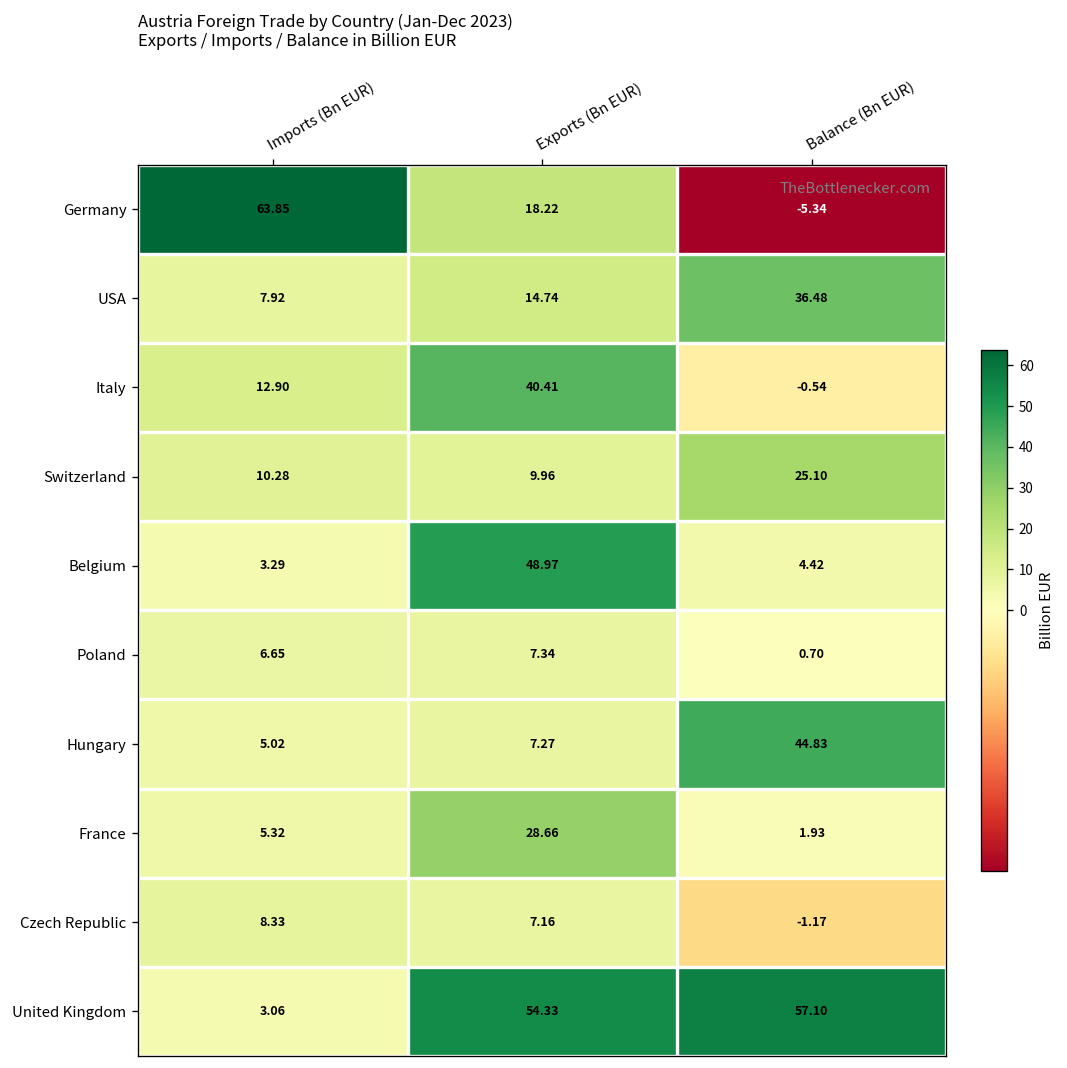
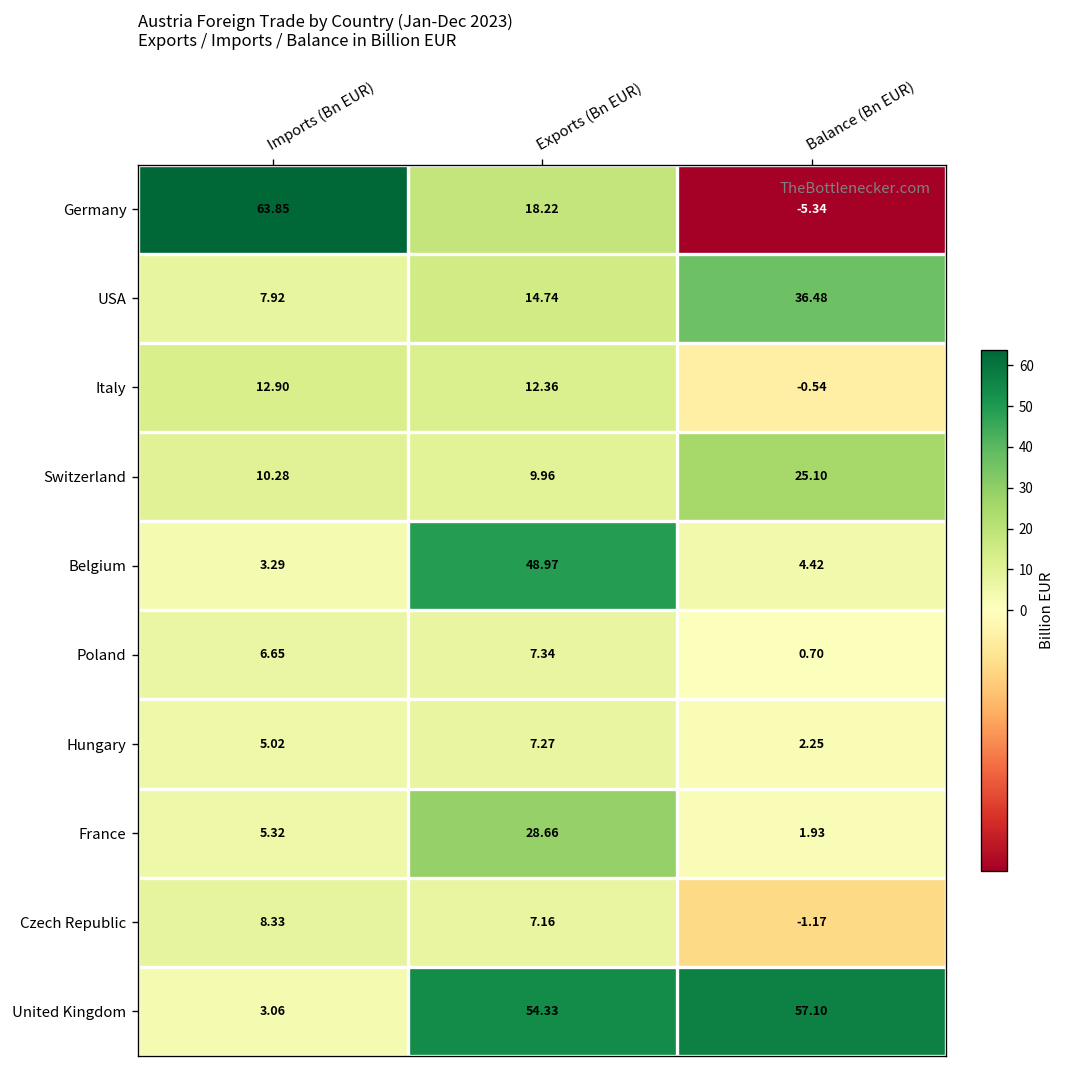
Italy, Exports (Bn EUR): 40.41 -> 12.36
Hungary, Balance (Bn EUR): 44.83 -> 2.25
